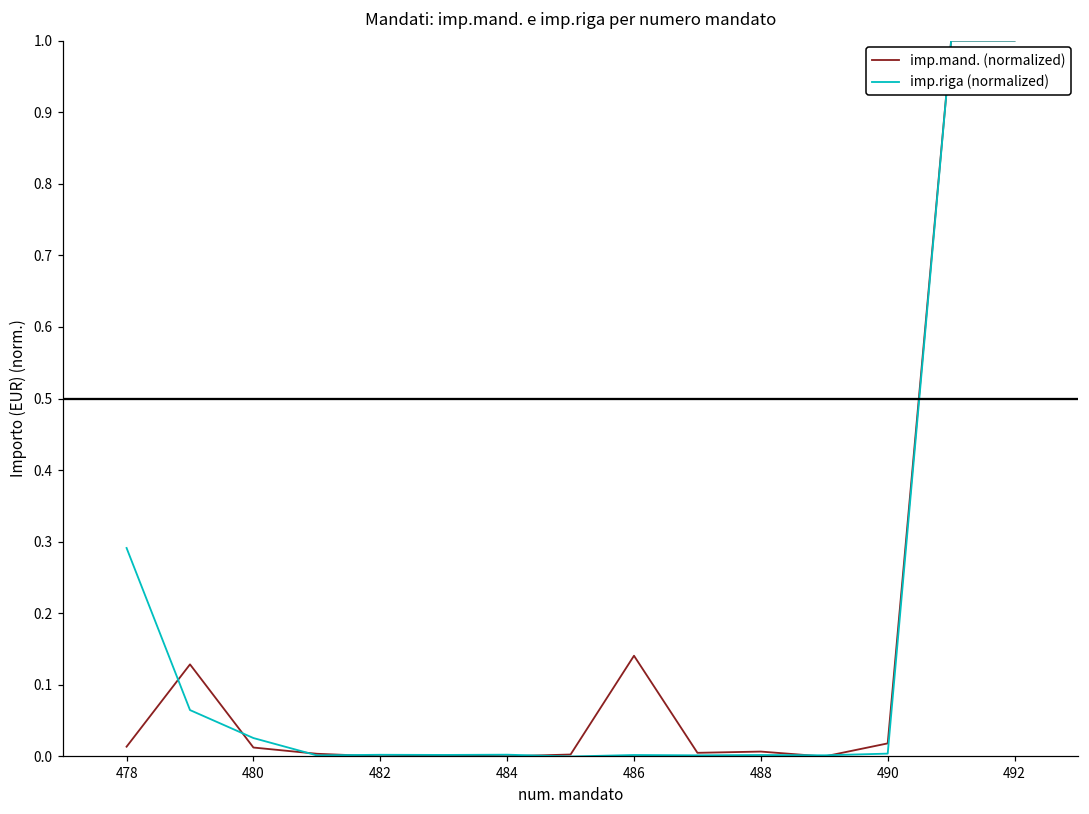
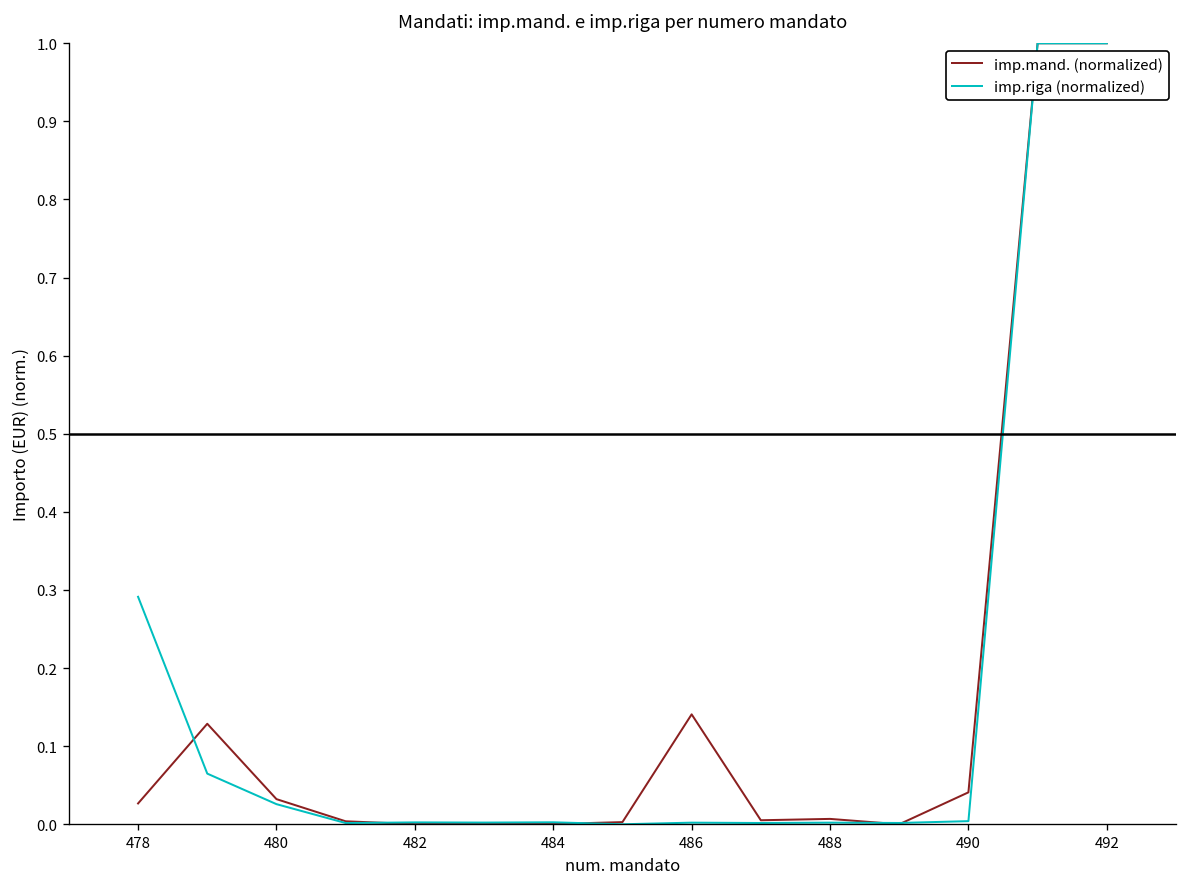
imp.mand. (normalized), 478: 0.01 -> 0.03
imp.mand. (normalized), 480: 0.01 -> 0.03
imp.mand. (normalized), 490: 0.02 -> 0.04
